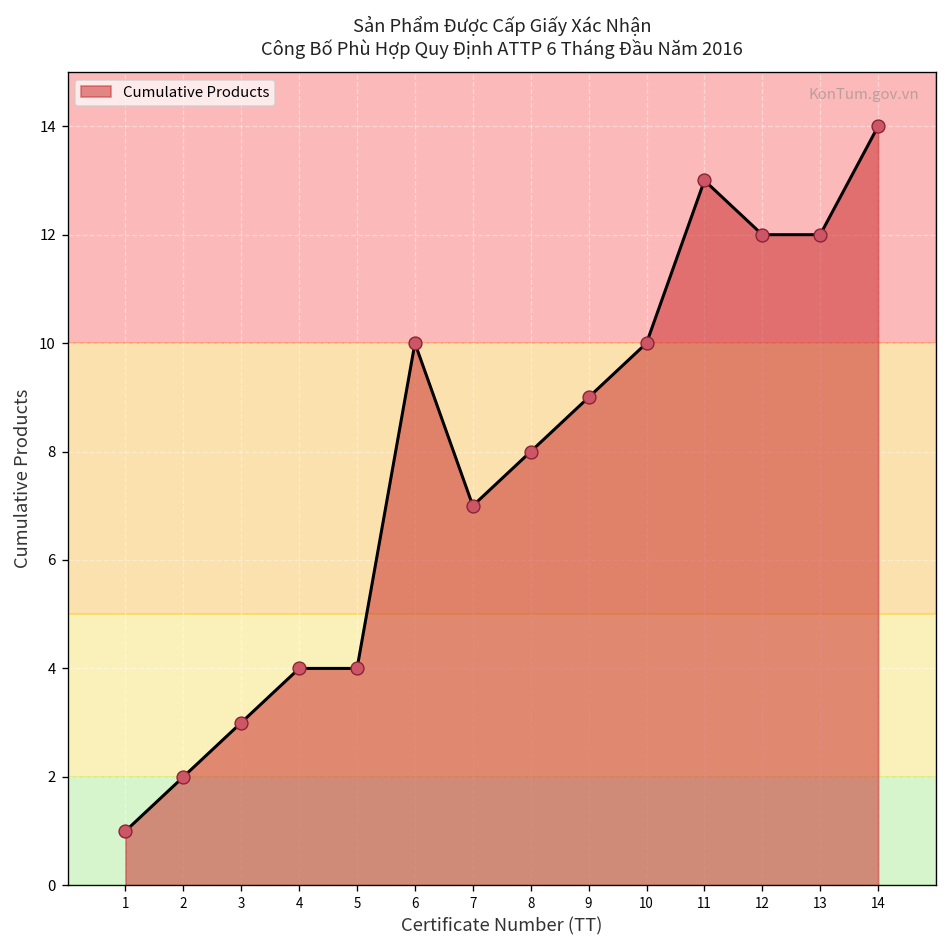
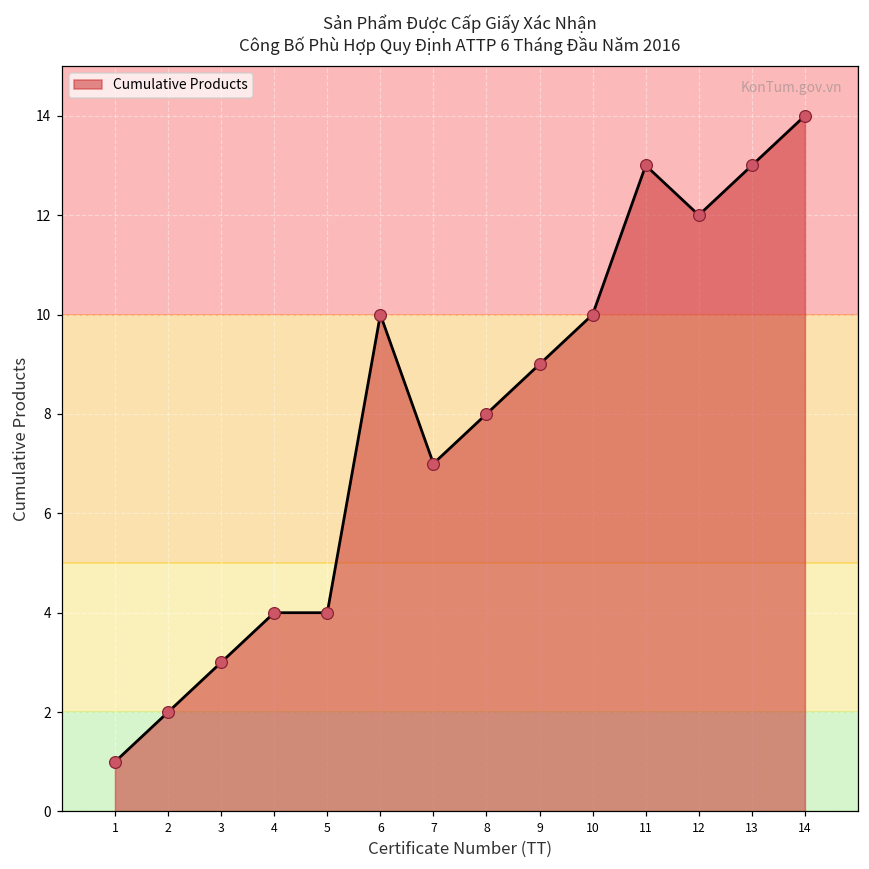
13: 12 -> 13
